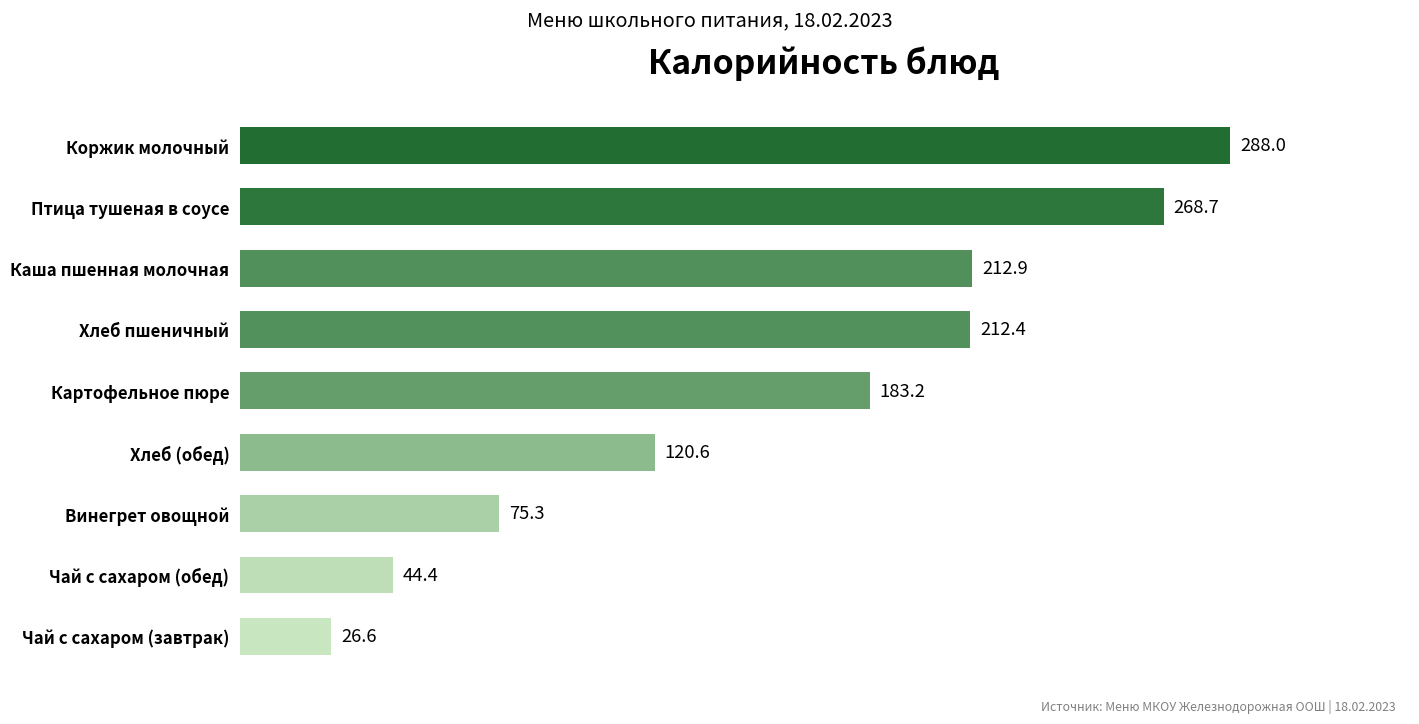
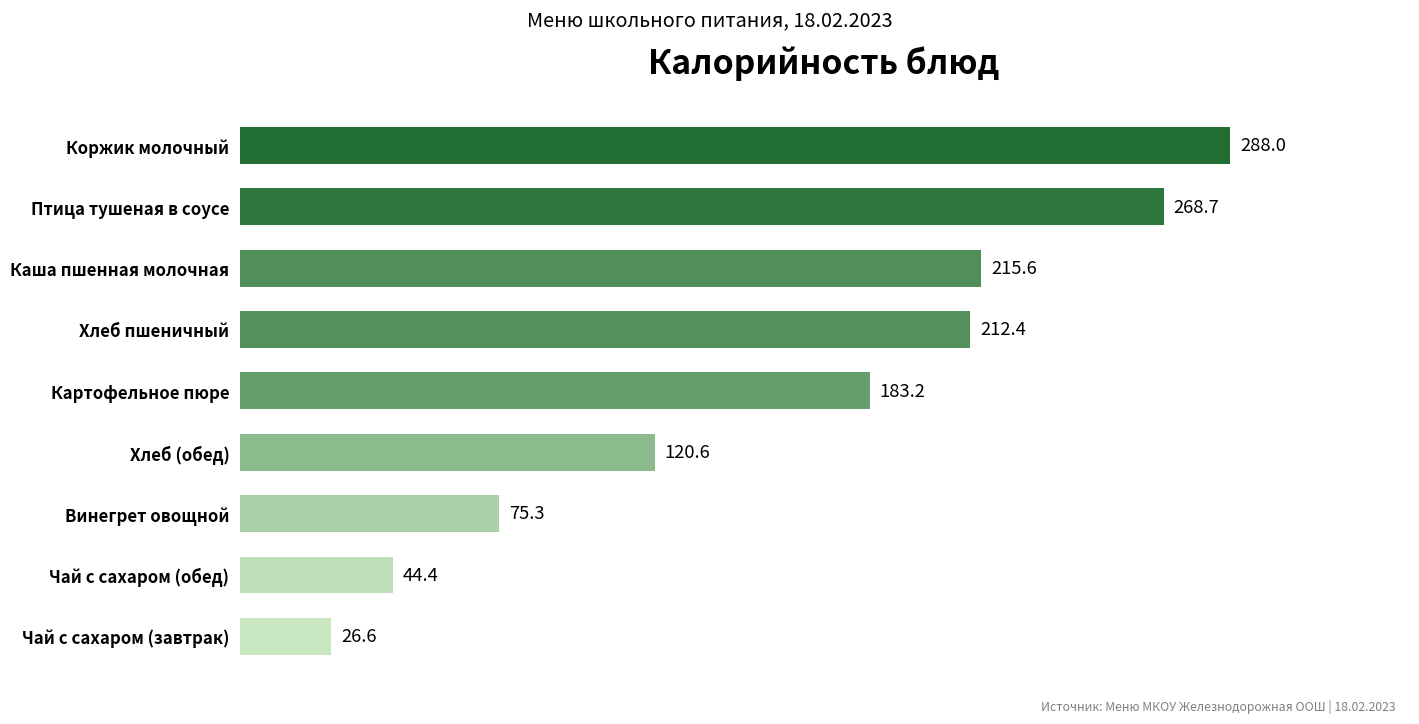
Каша пшенная молочная: 212.9 -> 215.6
